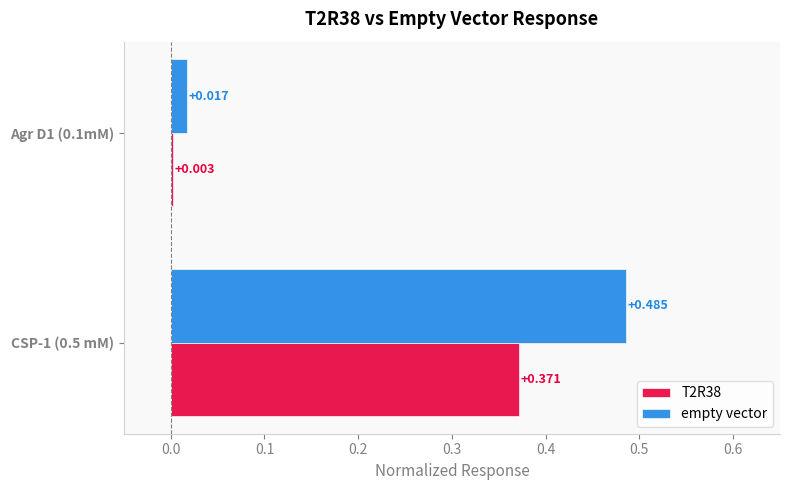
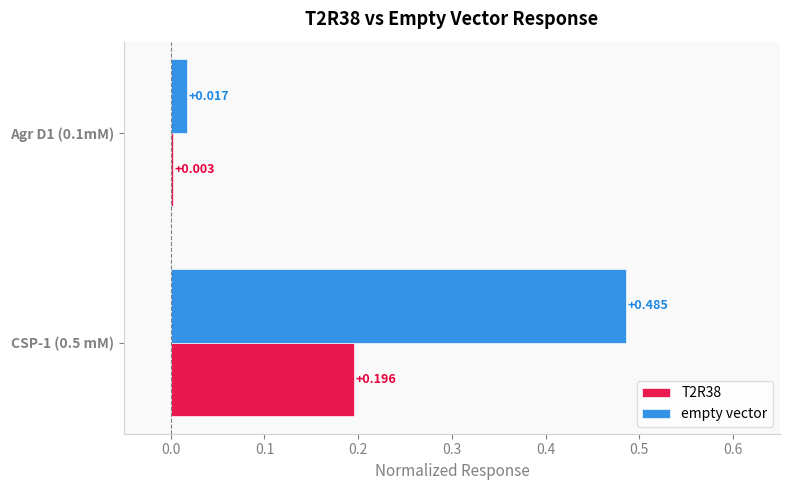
T2R38, CSP-1 (0.5 mM): +0.371 -> +0.196
